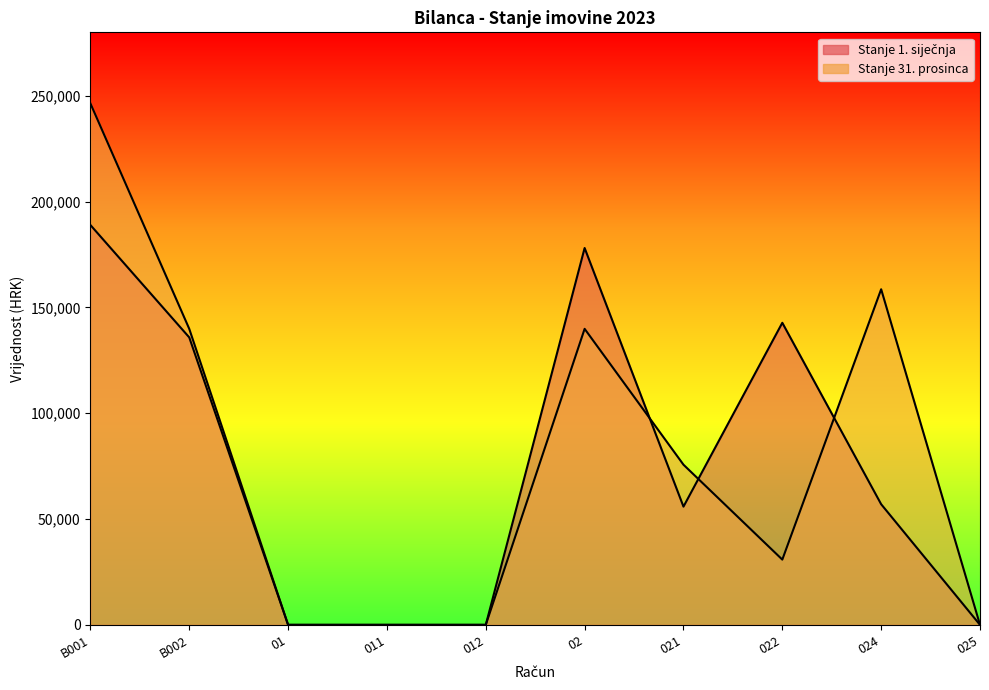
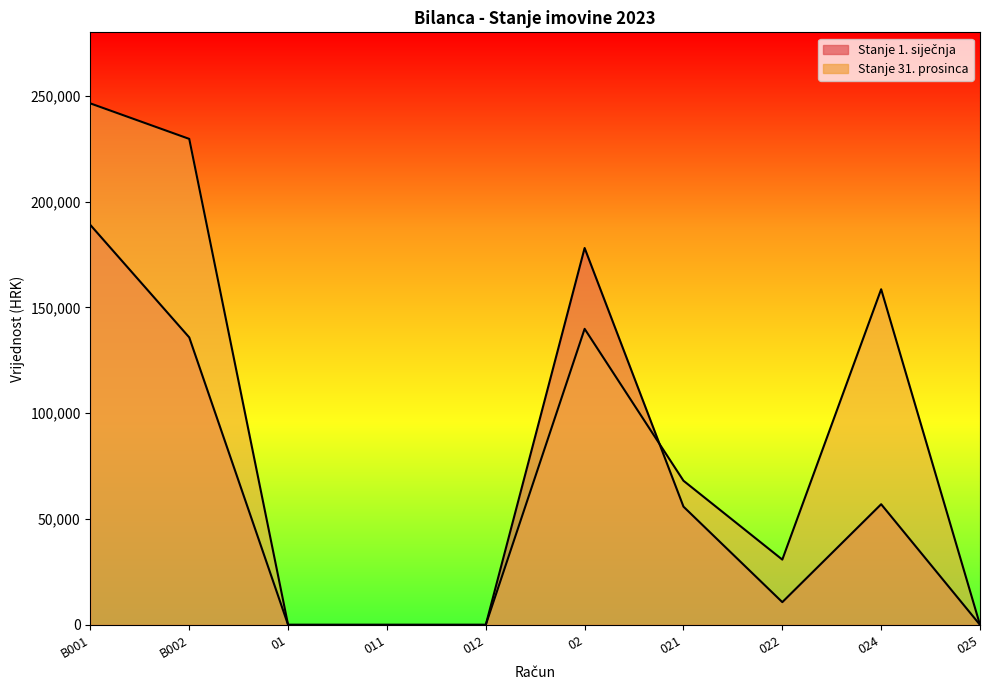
Stanje 31. prosinca, B002: 140,000 -> 230,000
Stanje 31. prosinca, 021: 76,000 -> 68,000
Stanje 1. siječnja, 022: 143,000 -> 11,000
